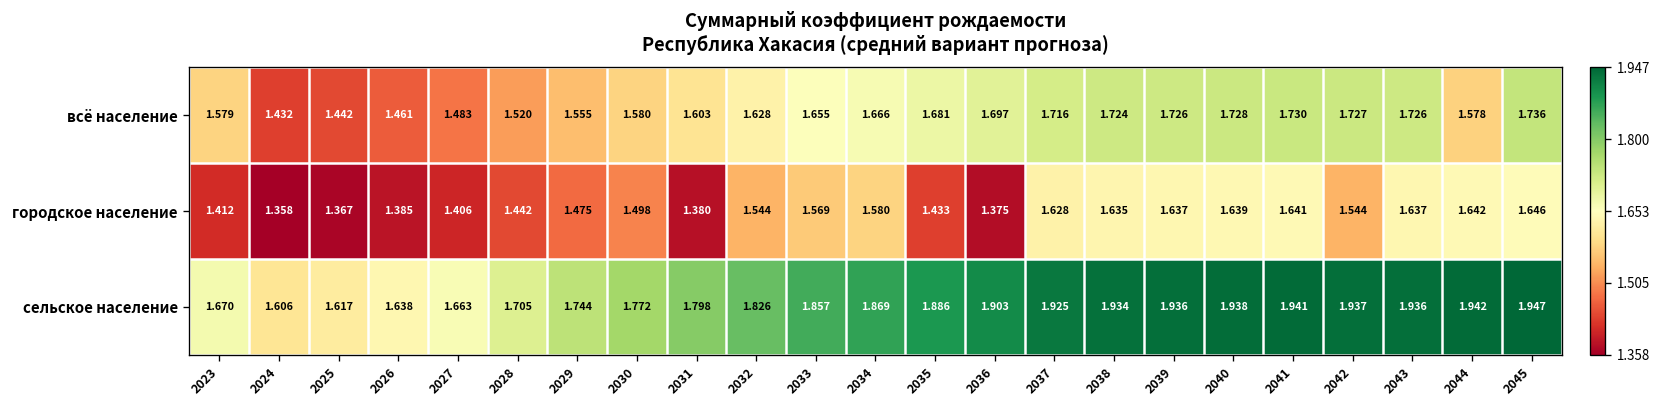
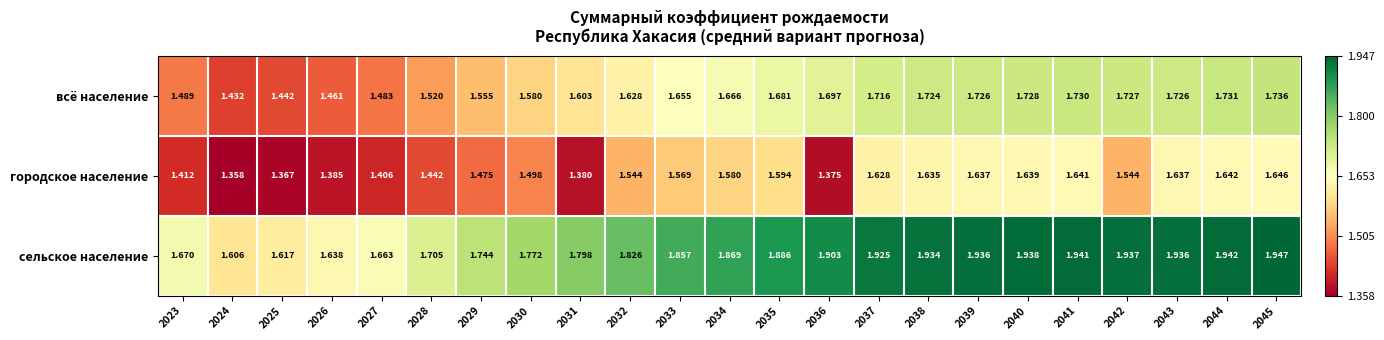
всё население, 2023: 1.579 -> 1.489
всё население, 2044: 1.578 -> 1.731
городское население, 2035: 1.433 -> 1.594
